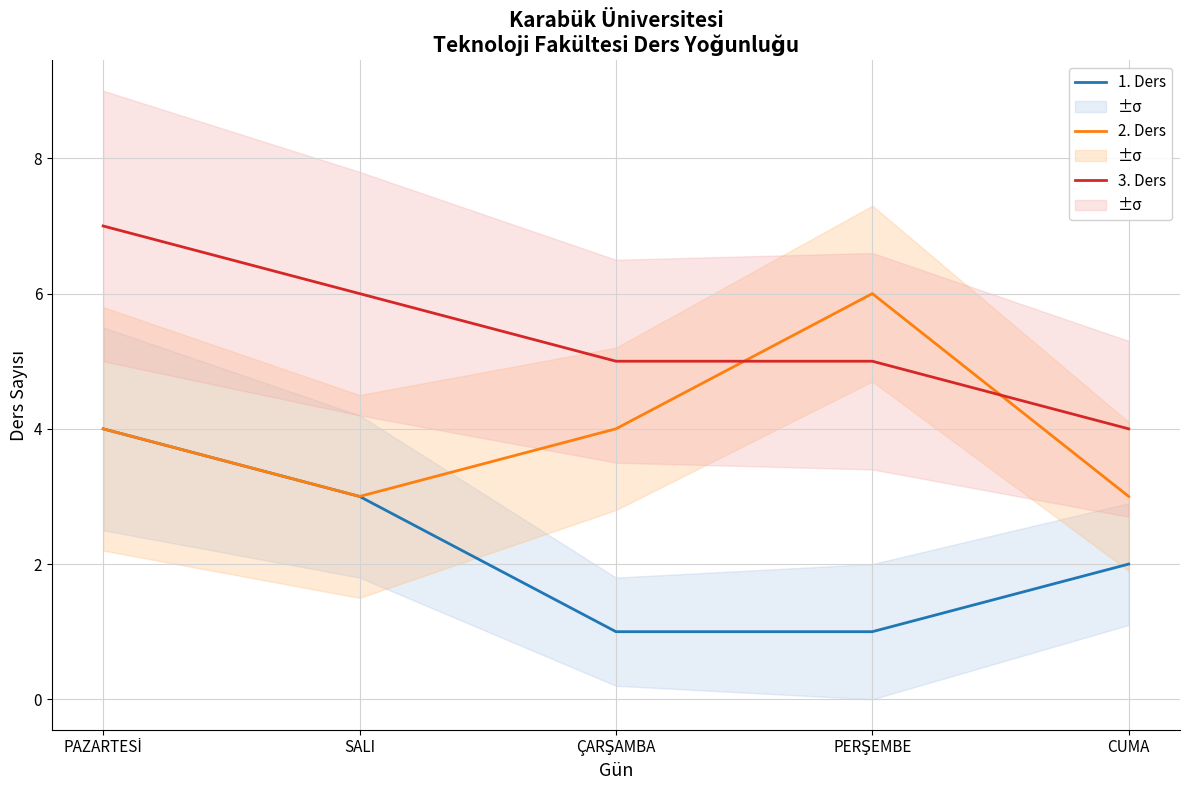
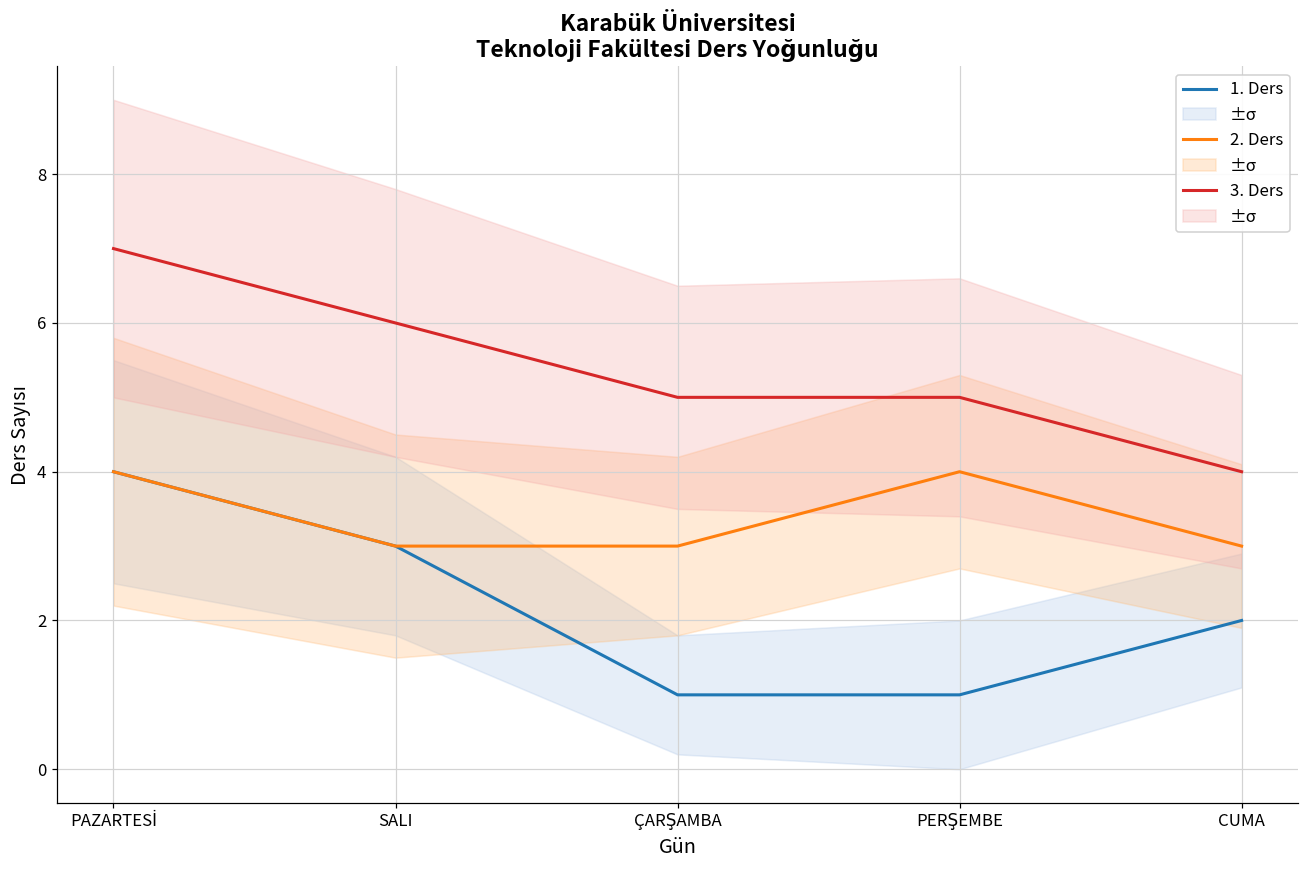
2. Ders, ÇARŞAMBA: 4 -> 3
2. Ders, PERŞEMBE: 6 -> 4
